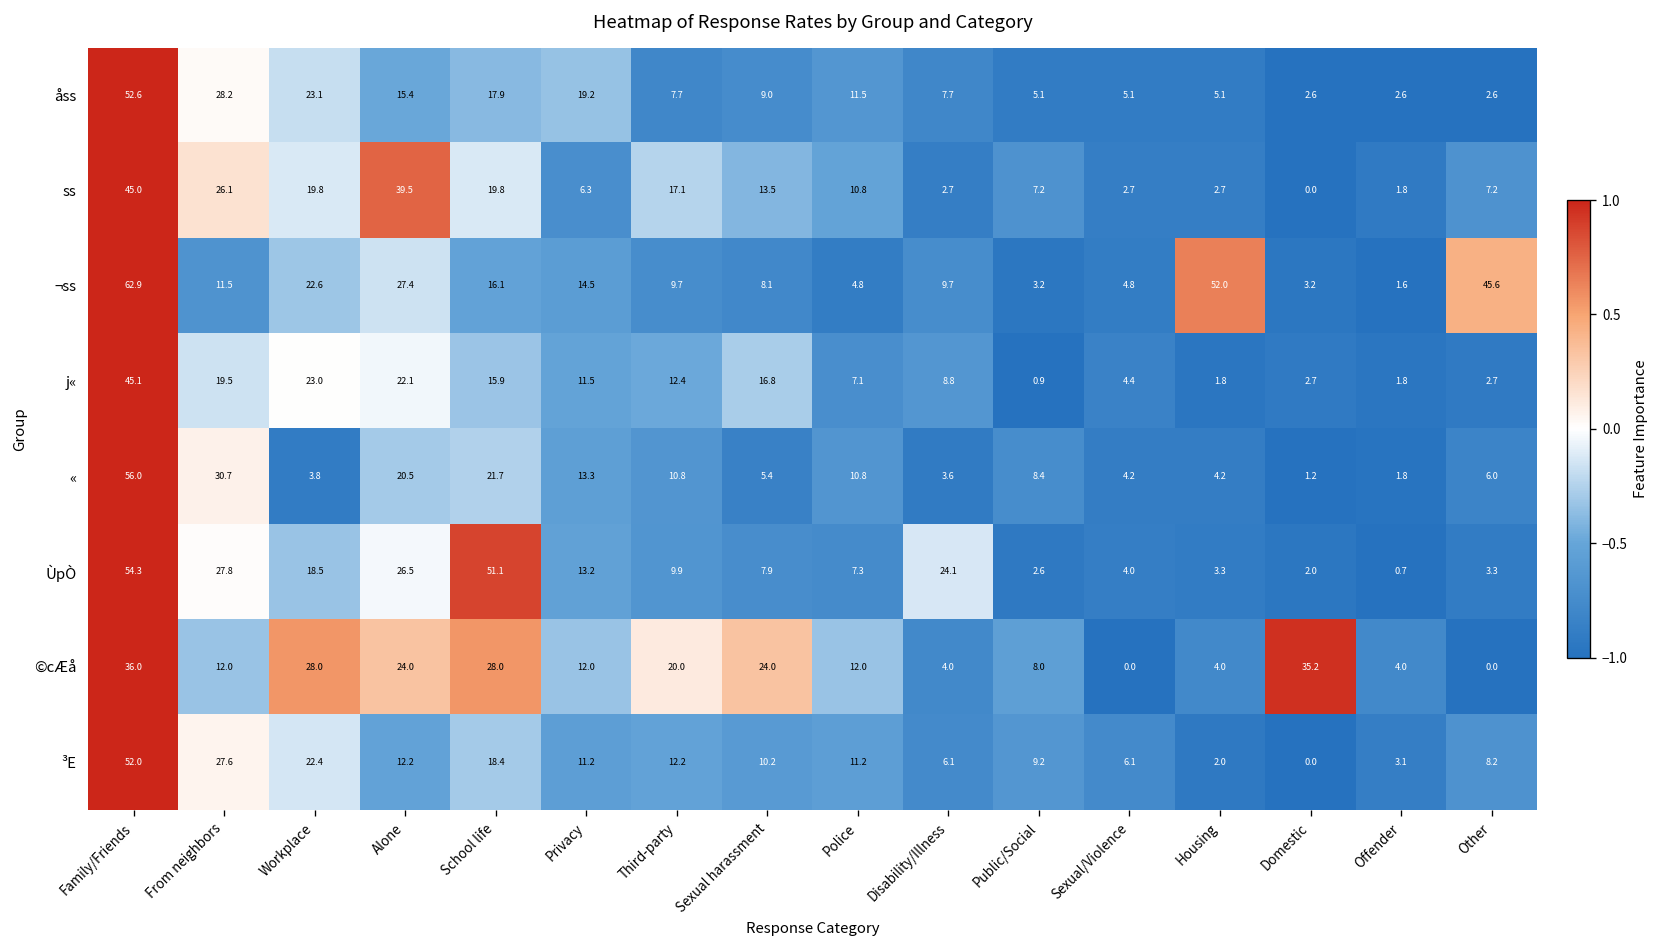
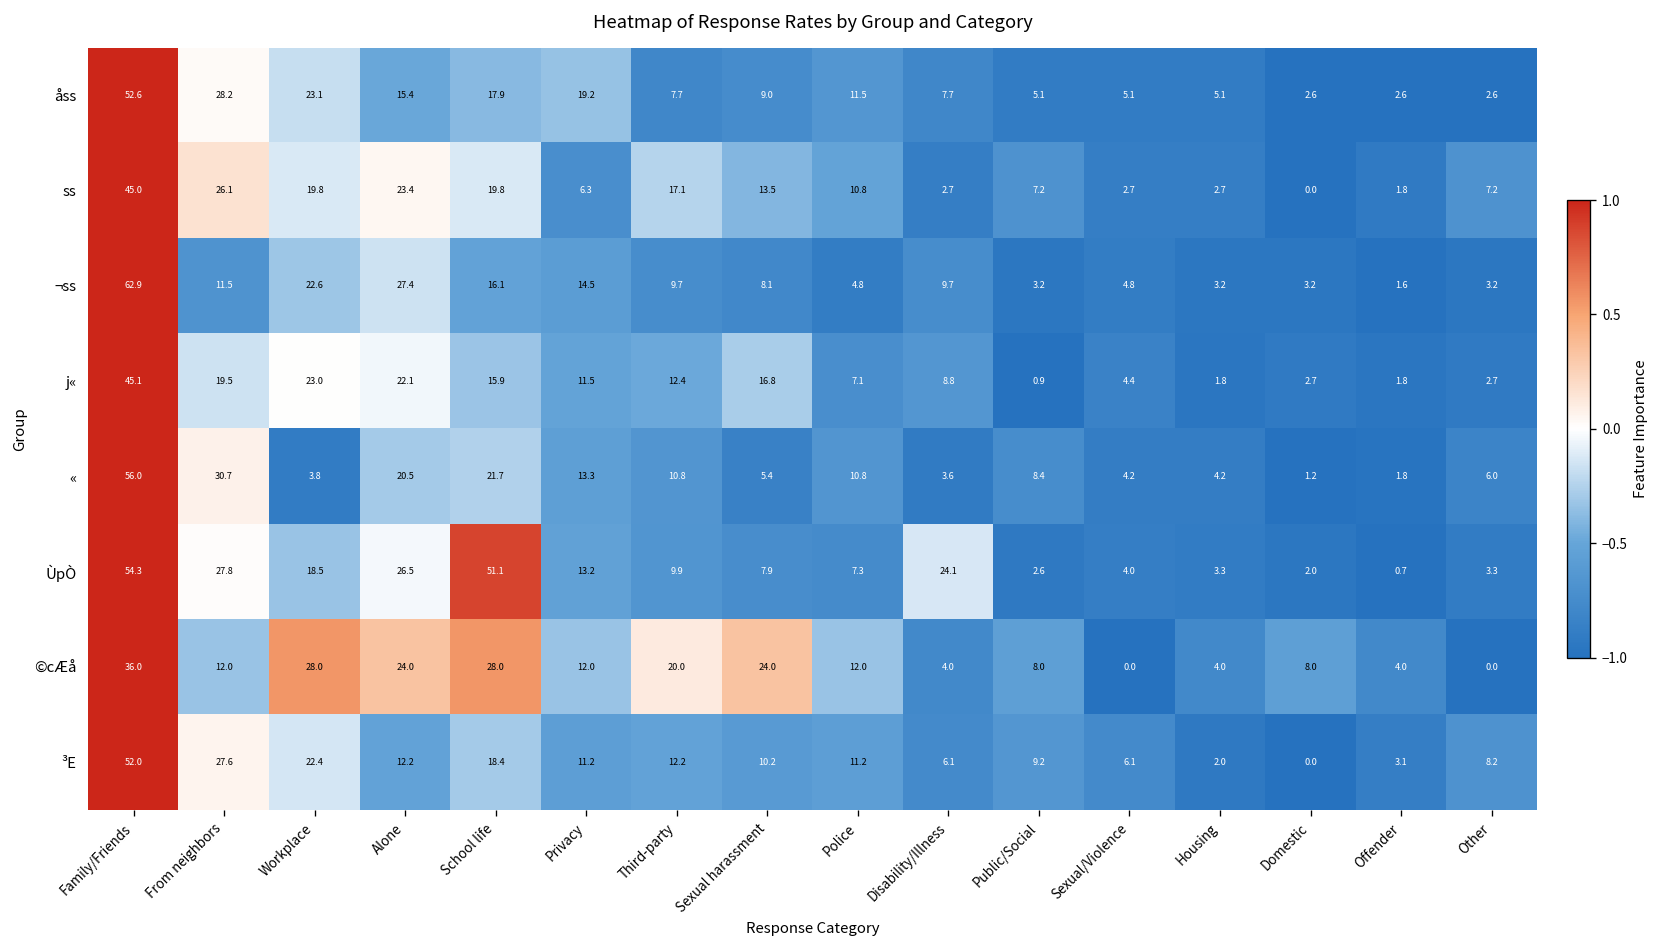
ss, Alone: 39.5 -> 23.4
¬ss, Housing: 52.0 -> 3.2
¬ss, Other: 45.6 -> 3.2
©cÆå, Domestic: 35.2 -> 8.0
